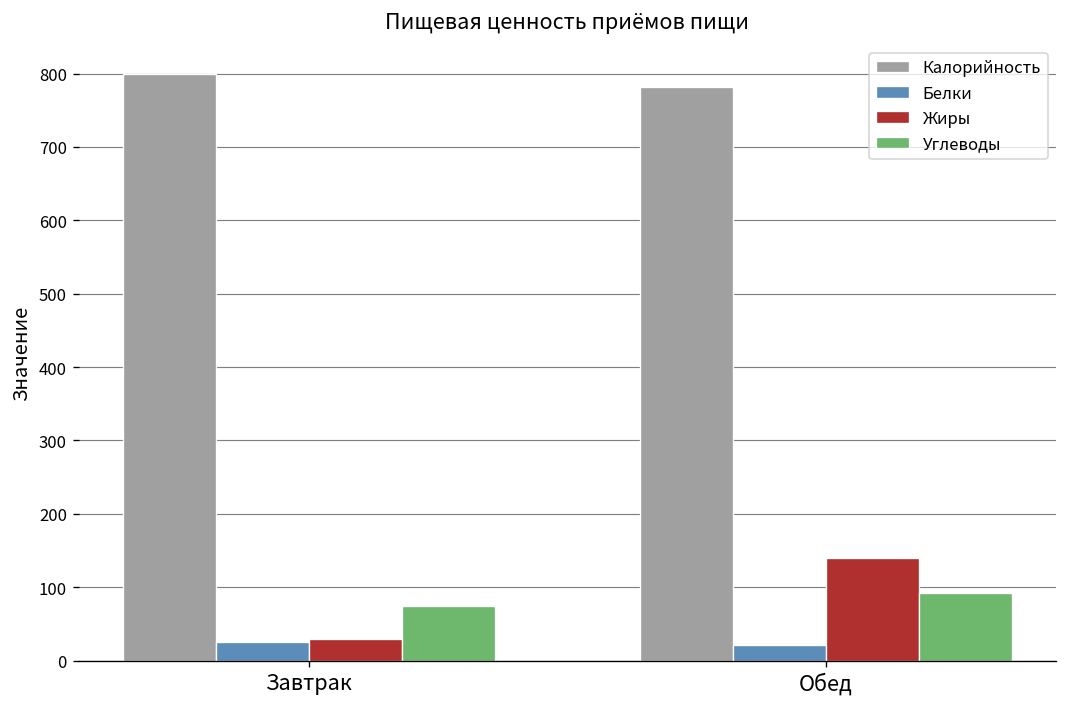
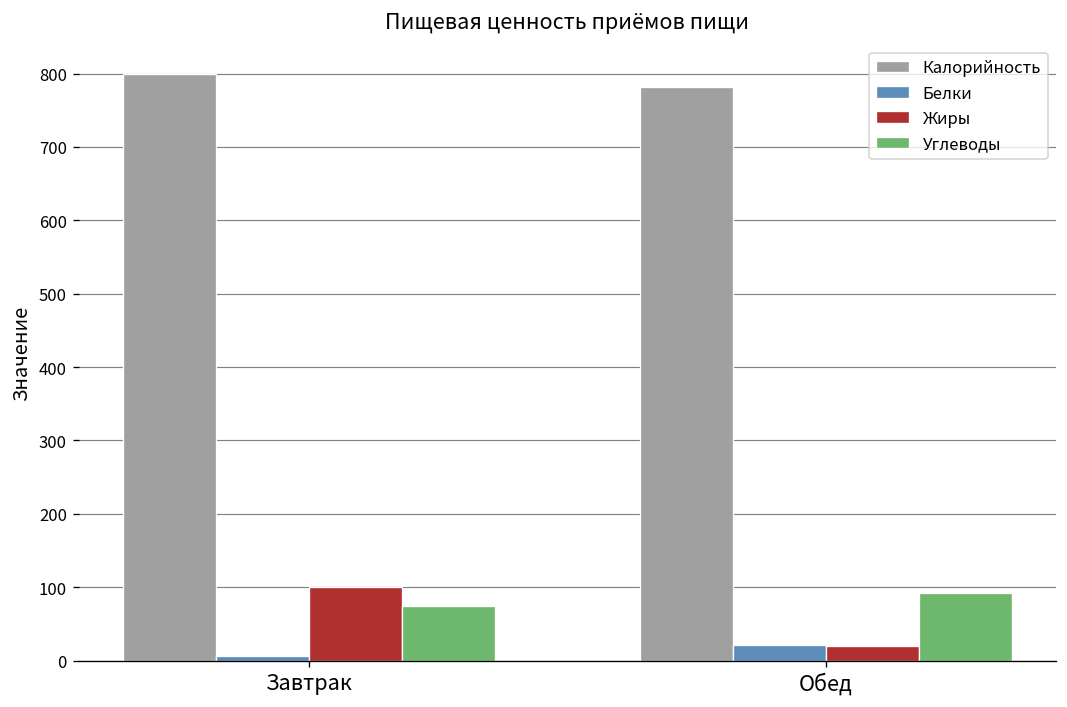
Белки, Завтрак: 30 -> 10
Жиры, Завтрак: 30 -> 100
Жиры, Обед: 140 -> 20
